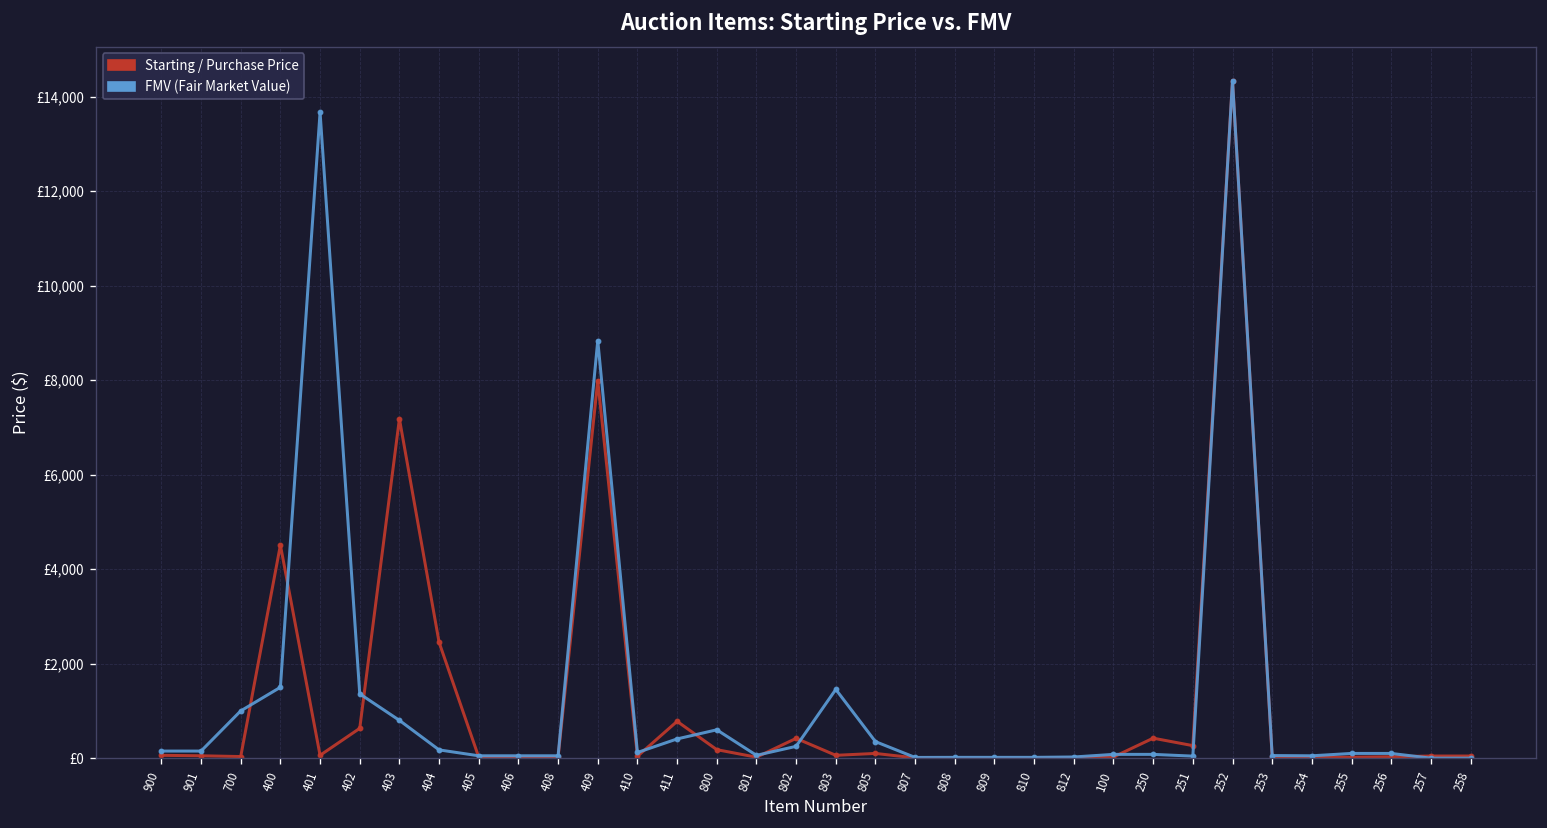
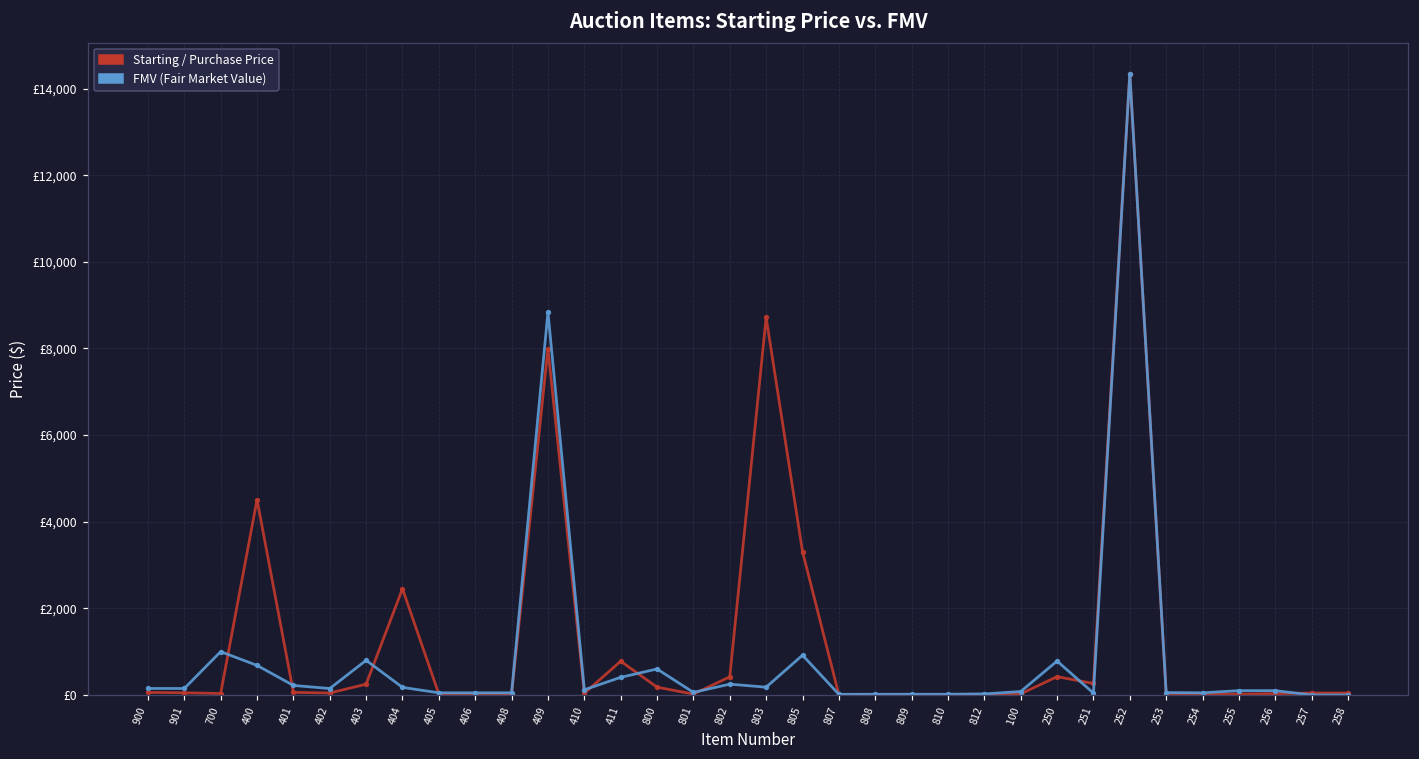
FMV (Fair Market Value), 400: £1,500 -> £700
FMV (Fair Market Value), 401: £13,700 -> £200
Starting / Purchase Price, 402: £600 -> £0
FMV (Fair Market Value), 402: £1,400 -> £100
Starting / Purchase Price, 403: £7,200 -> £300
Starting / Purchase Price, 803: £100 -> £8,700
FMV (Fair Market Value), 803: £1,500 -> £200
Starting / Purchase Price, 805: £100 -> £3,300
FMV (Fair Market Value), 805: £400 -> £900
FMV (Fair Market Value), 250: £100 -> £800
